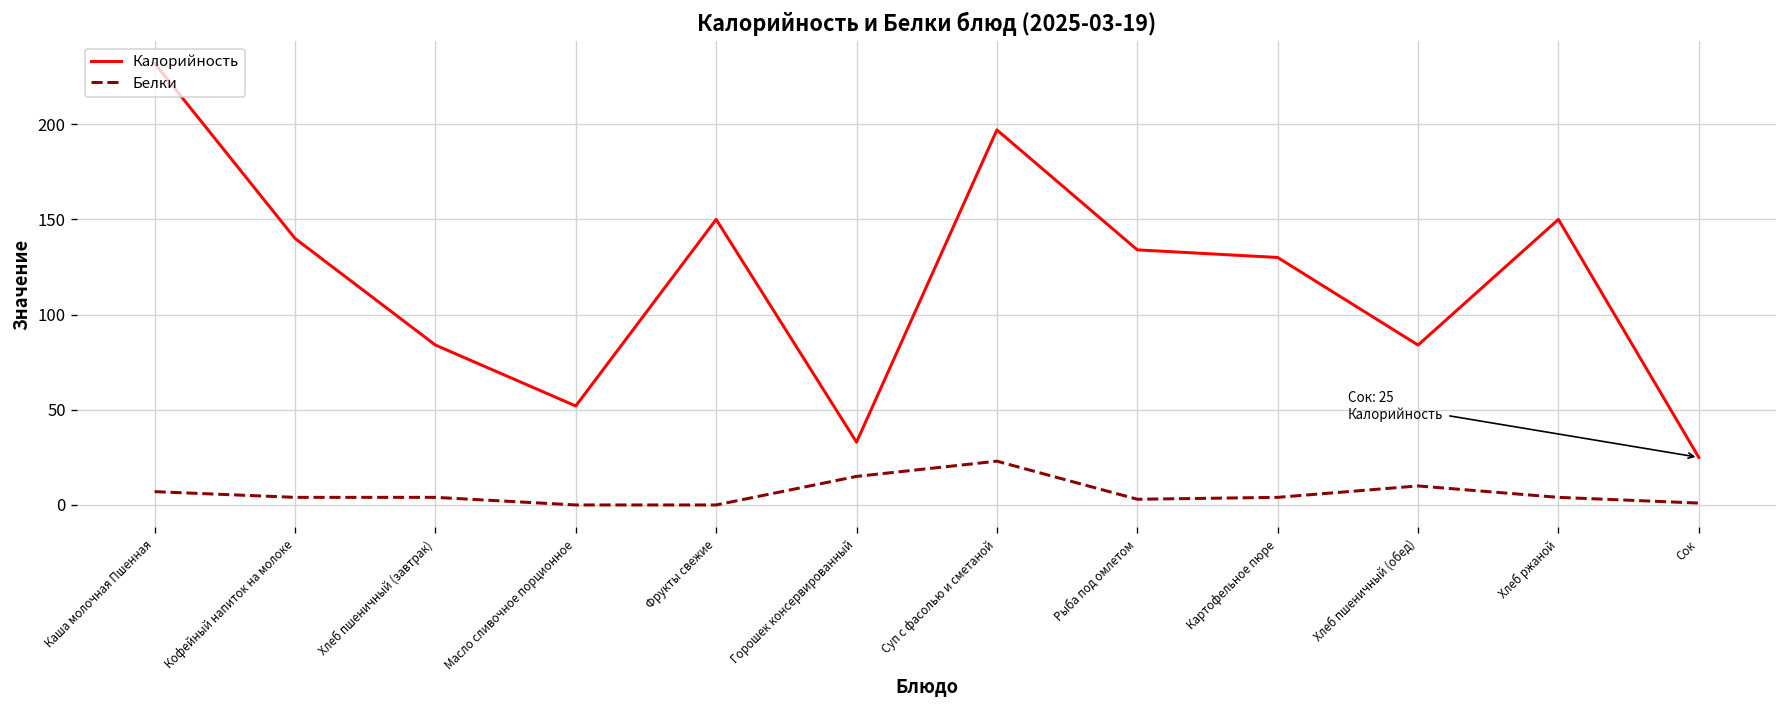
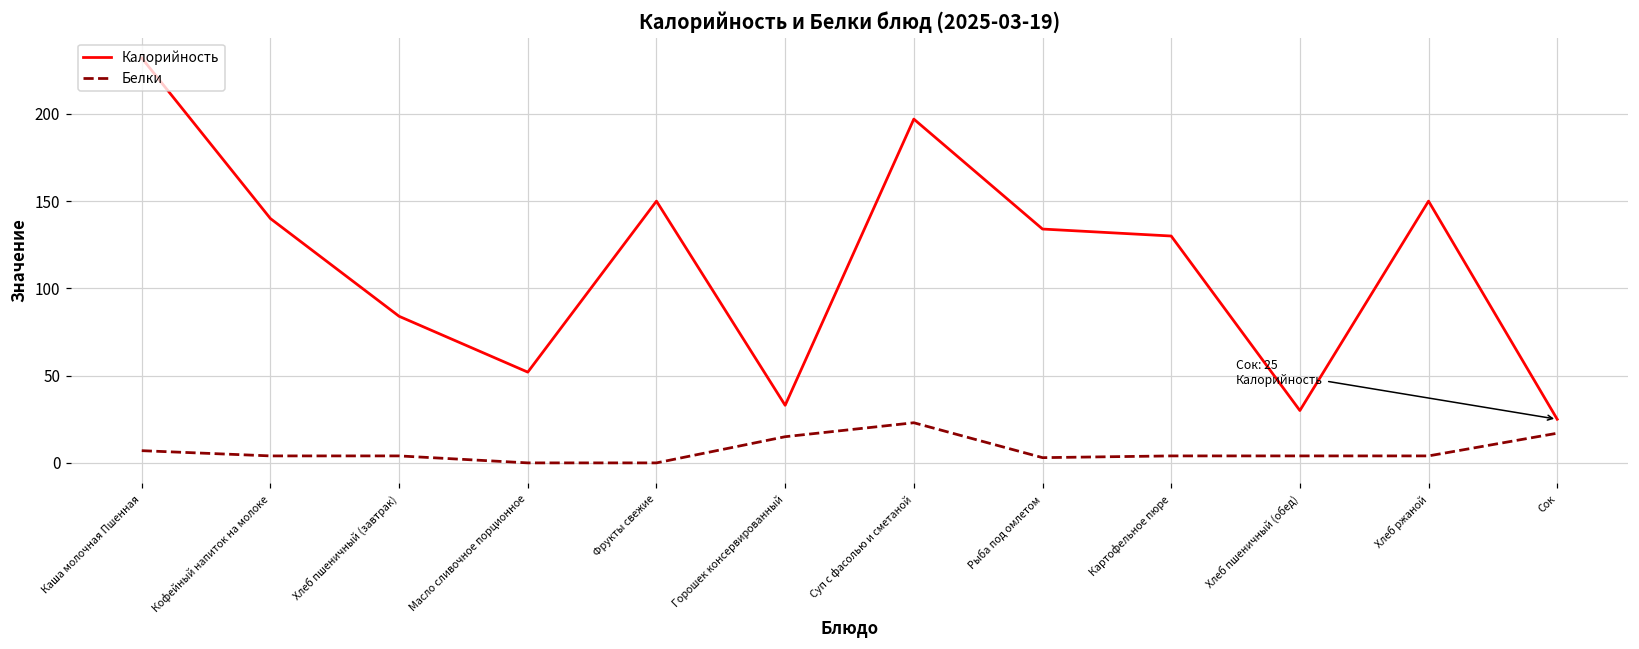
Калорийность, Хлеб пшеничный (обед): 84 -> 30
Белки, Хлеб пшеничный (обед): 10 -> 4
Белки, Сок: 1 -> 17
